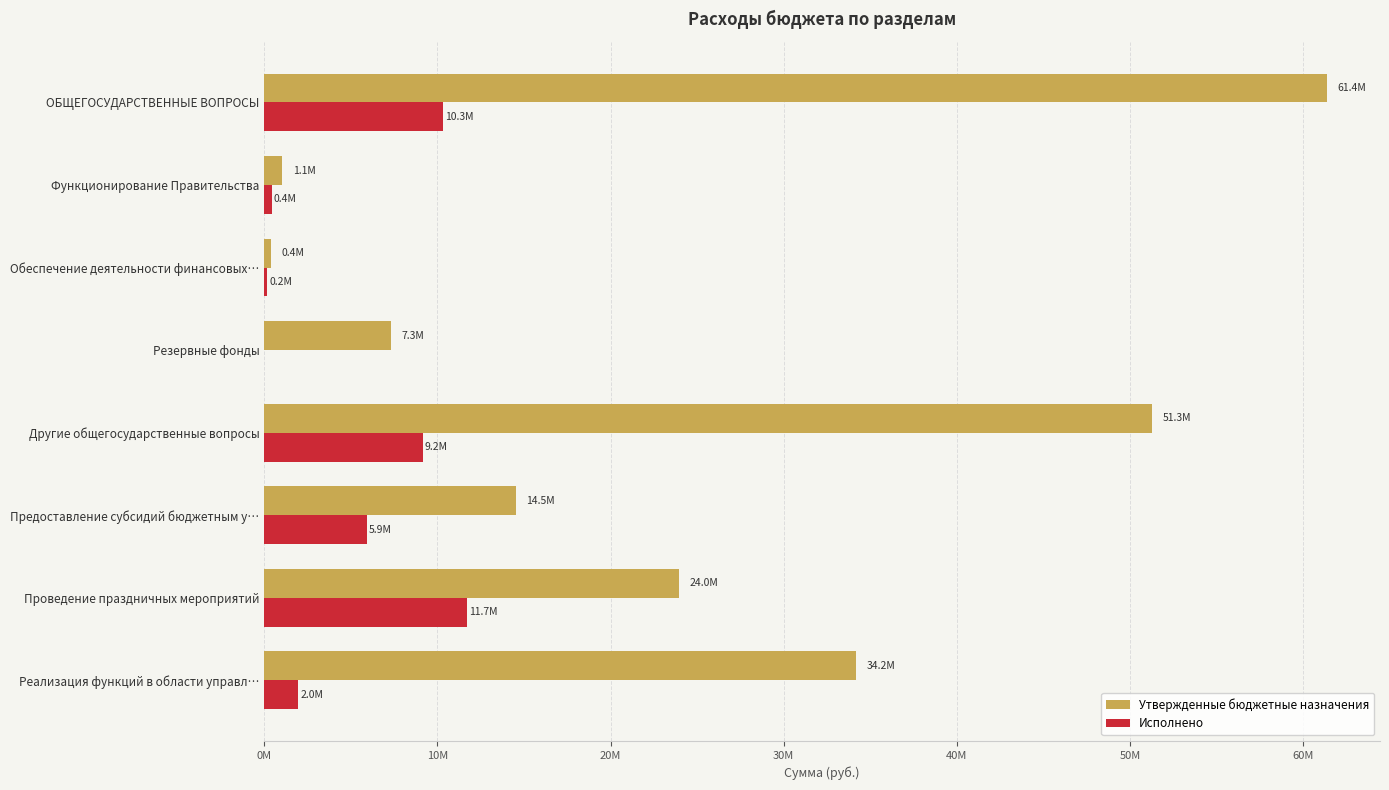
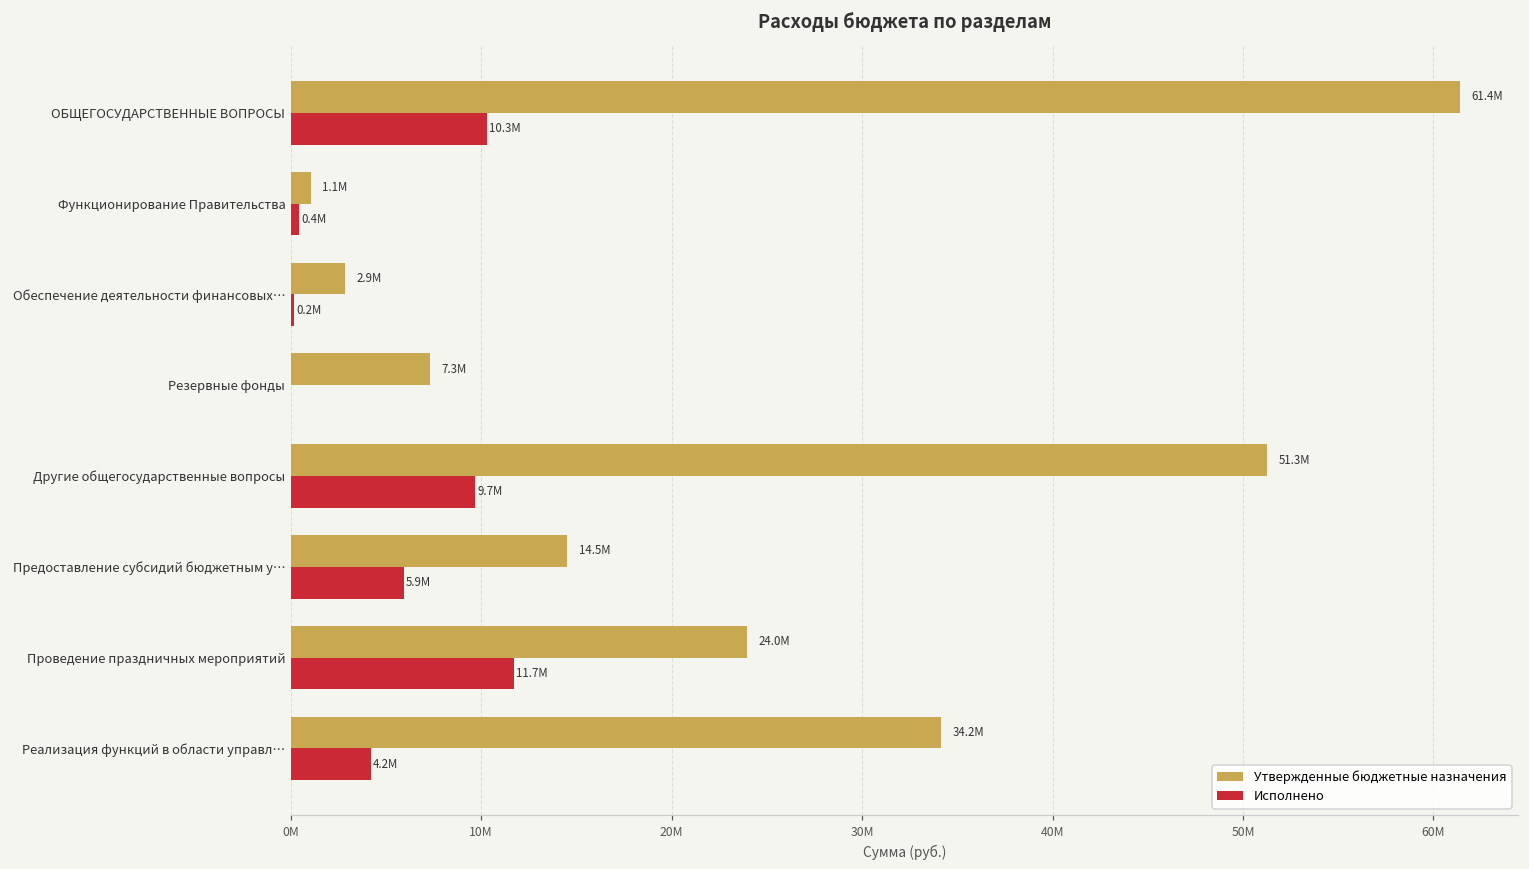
Утвержденные бюджетные назначения, Обеспечение деятельности финансовых…: 0.4M -> 2.9M
Исполнено, Другие общегосударственные вопросы: 9.2M -> 9.7M
Исполнено, Реализация функций в области управл…: 2.0M -> 4.2M
